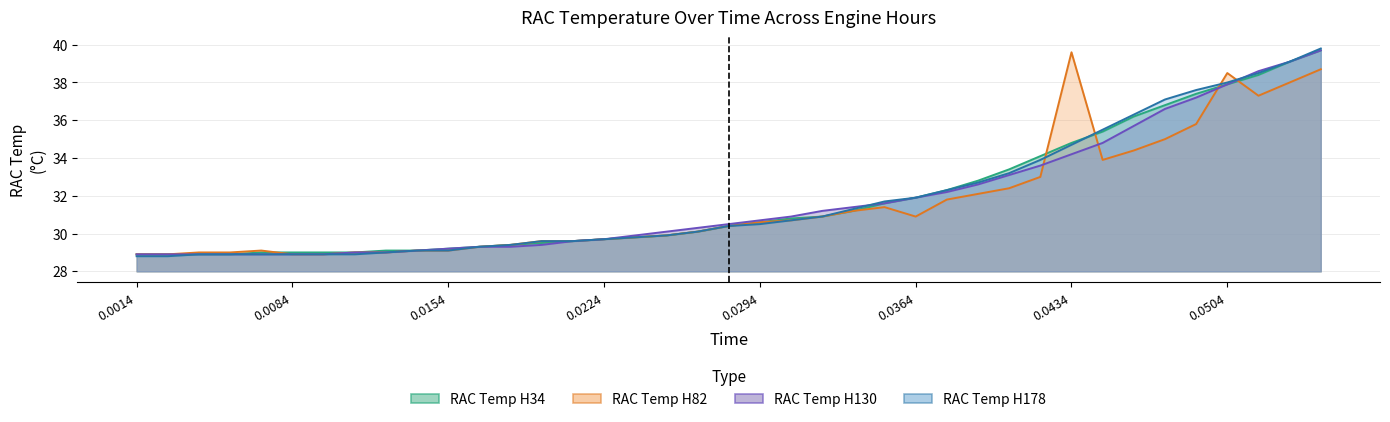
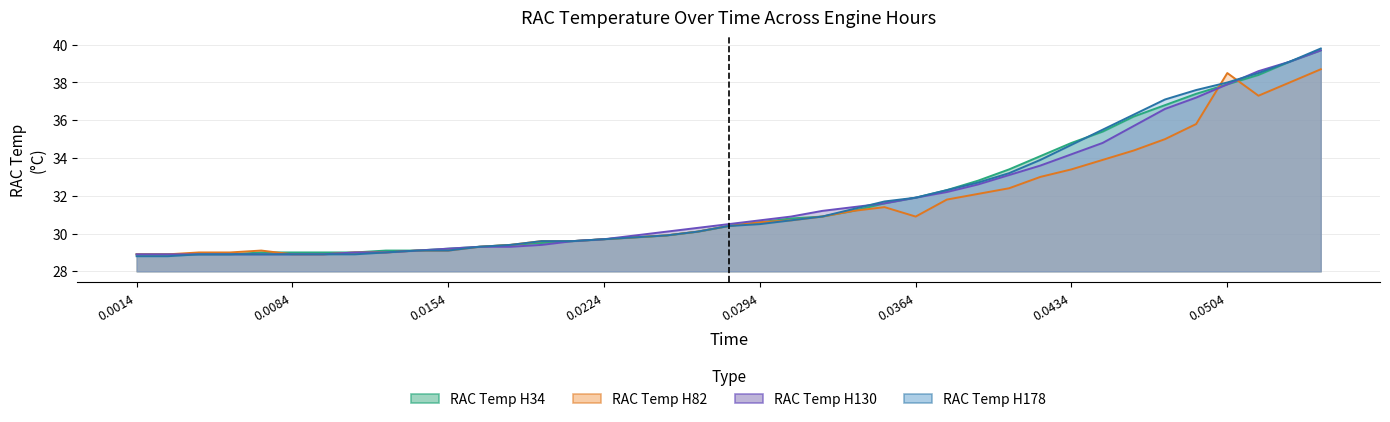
RAC Temp H82, 0.0434: 39.6 -> 33.4
